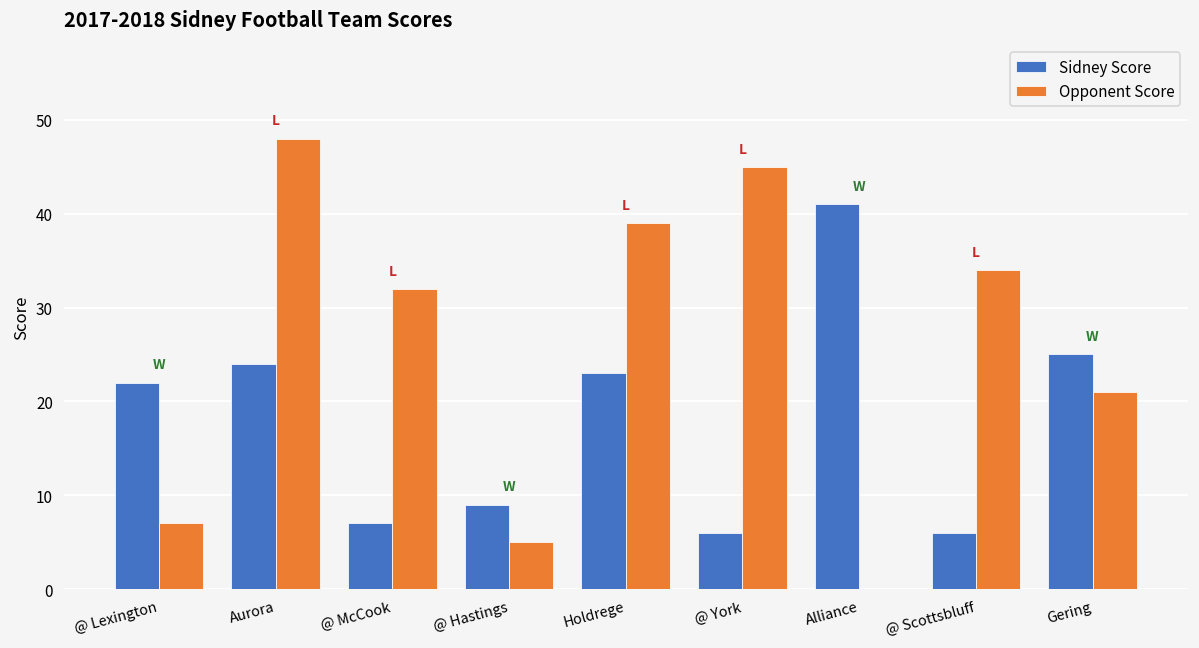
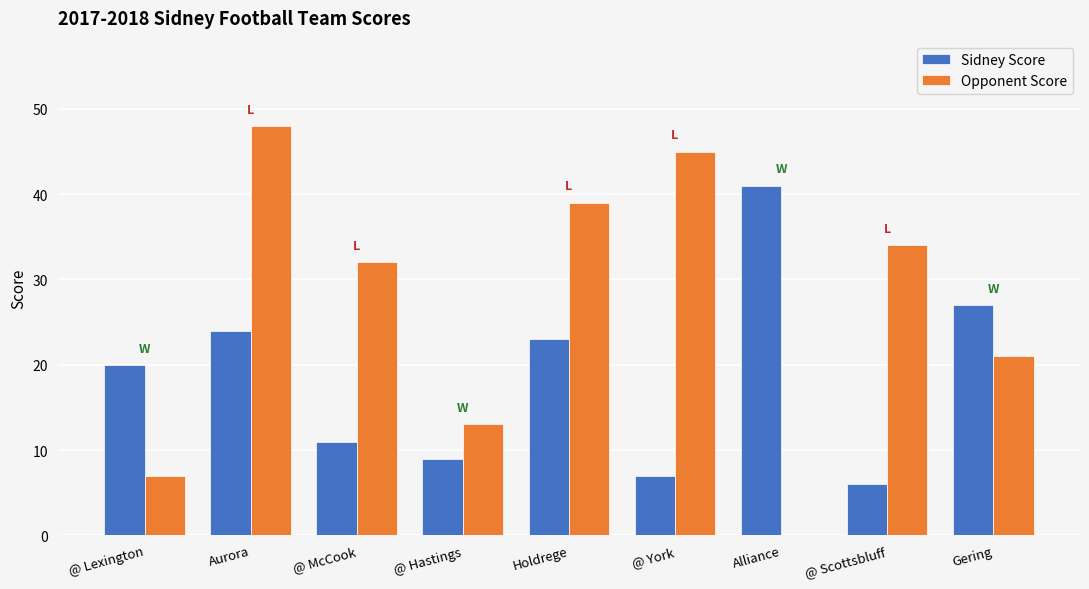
Sidney Score, @ Lexington: 22 -> 20
Sidney Score, @ McCook: 7 -> 11
Opponent Score, @ Hastings: 5 -> 13
Sidney Score, @ York: 6 -> 7
Sidney Score, Gering: 25 -> 27
